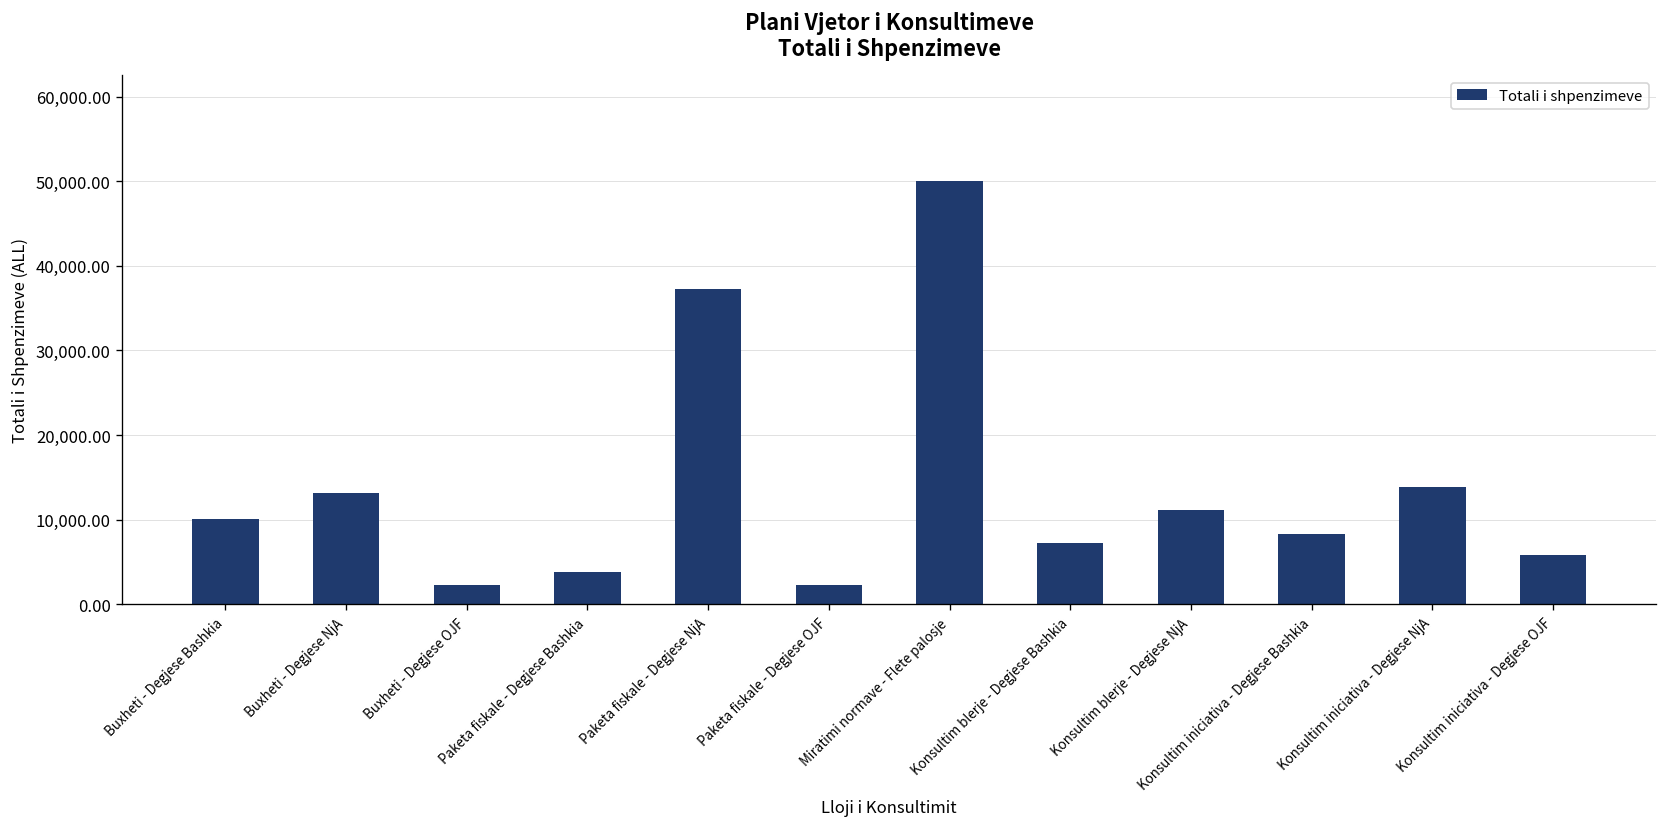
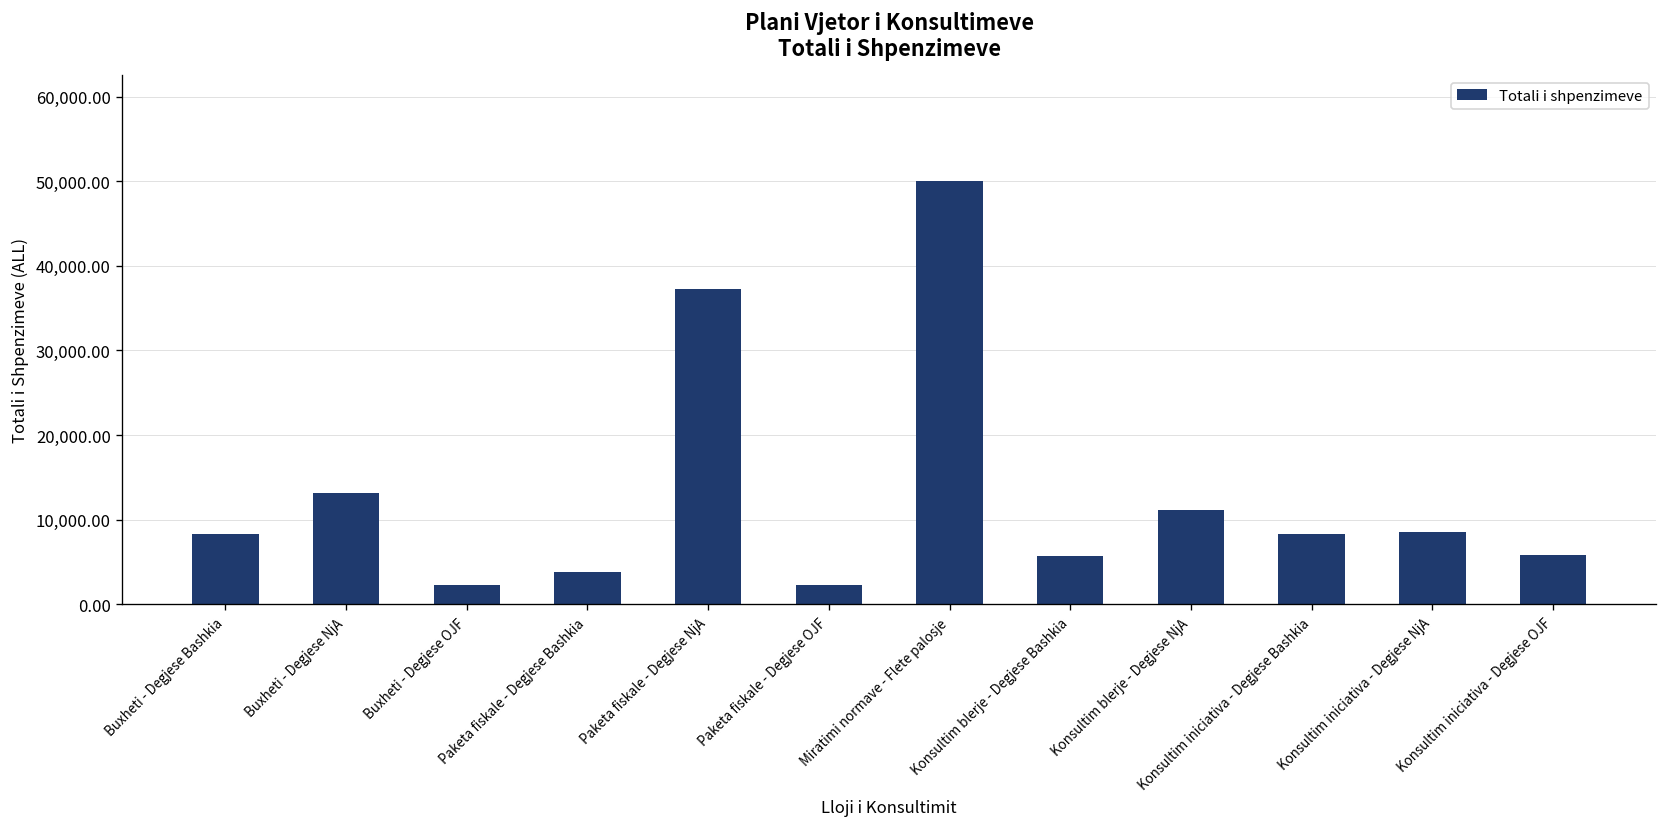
Buxheti - Degjese Bashkia: 10,000 -> 8,000
Konsultim blerje - Degjese Bashkia: 7,000 -> 6,000
Konsultim iniciativa - Degjese NjA: 14,000 -> 9,000
